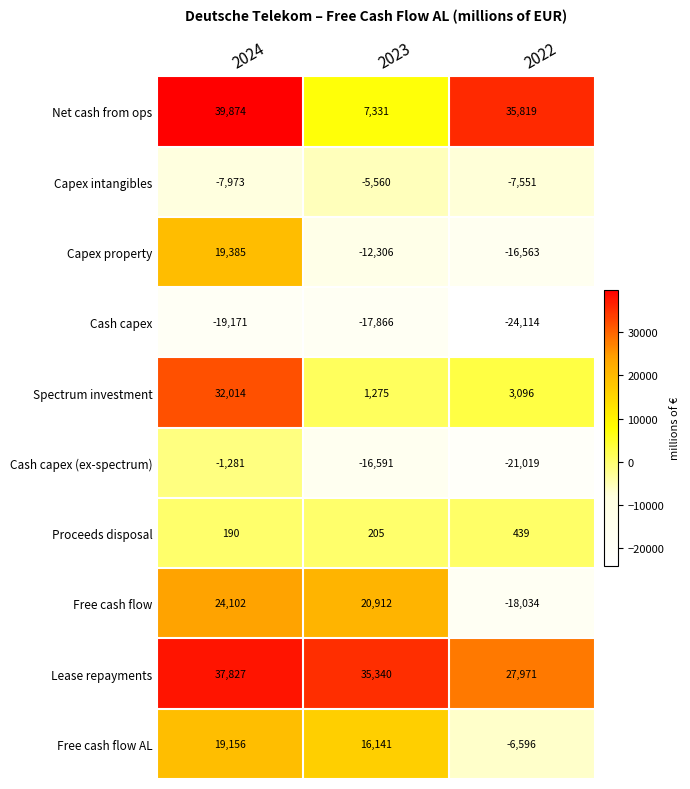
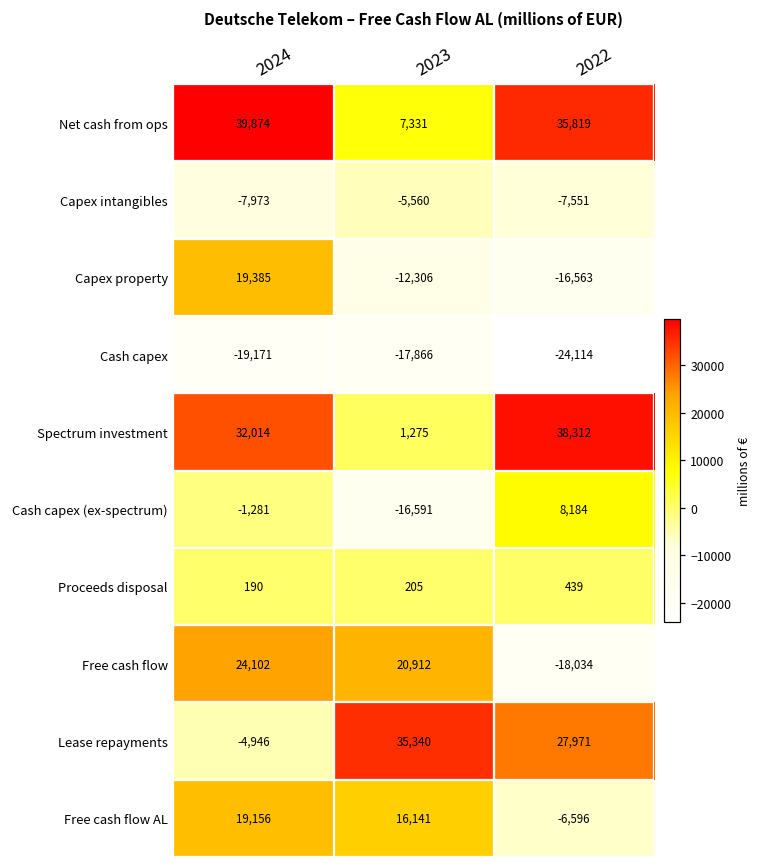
Spectrum investment, 2022: 3,096 -> 38,312
Cash capex (ex-spectrum), 2022: -21,019 -> 8,184
Lease repayments, 2024: 37,827 -> -4,946
